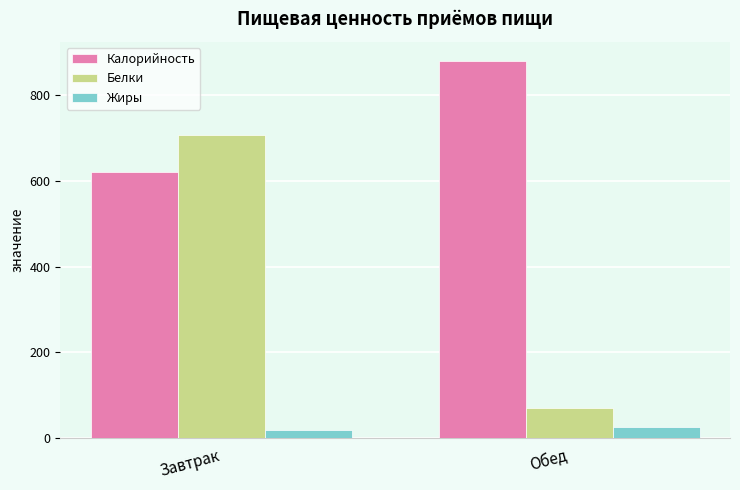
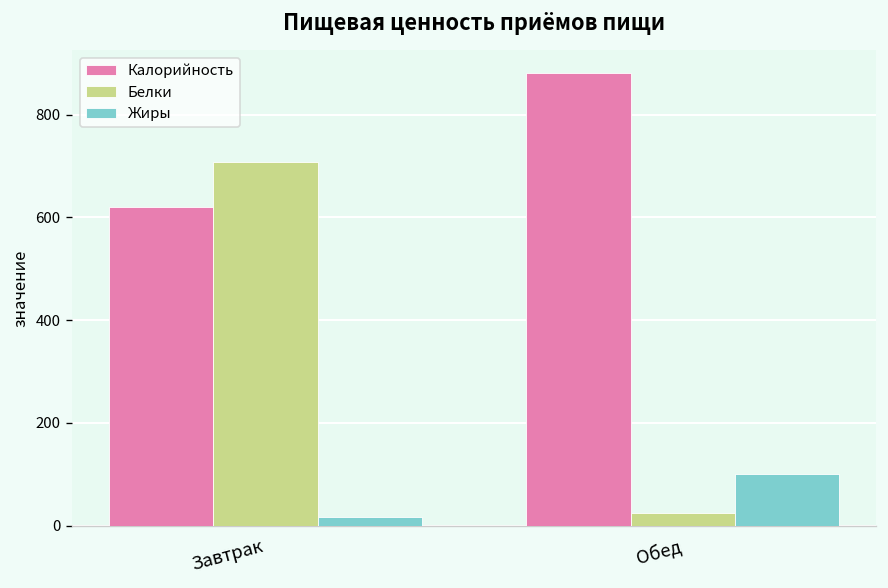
Белки, Обед: 70 -> 30
Жиры, Обед: 30 -> 100
